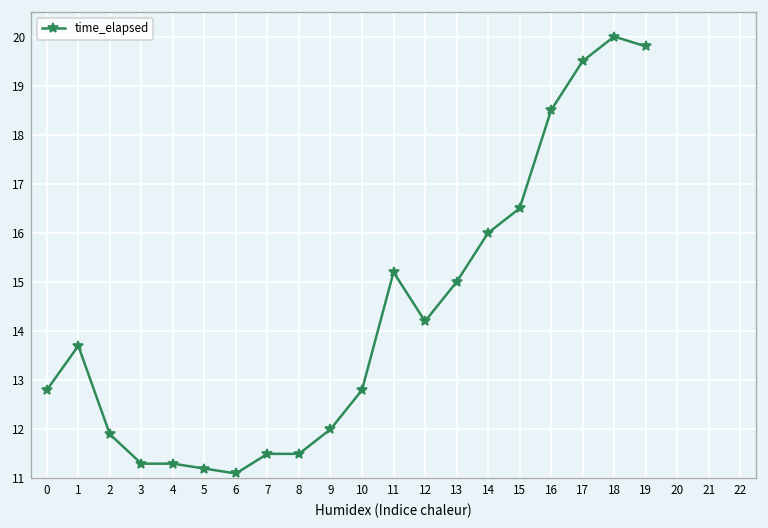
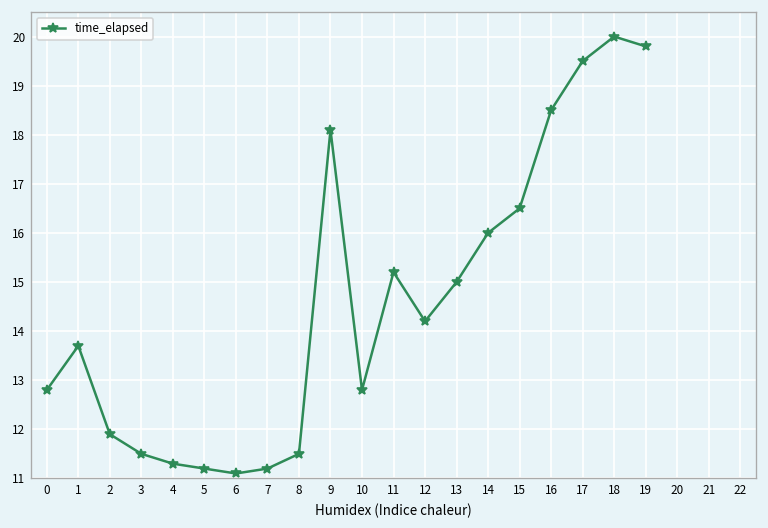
3: 11.3 -> 11.5
7: 11.5 -> 11.2
9: 12.0 -> 18.1
